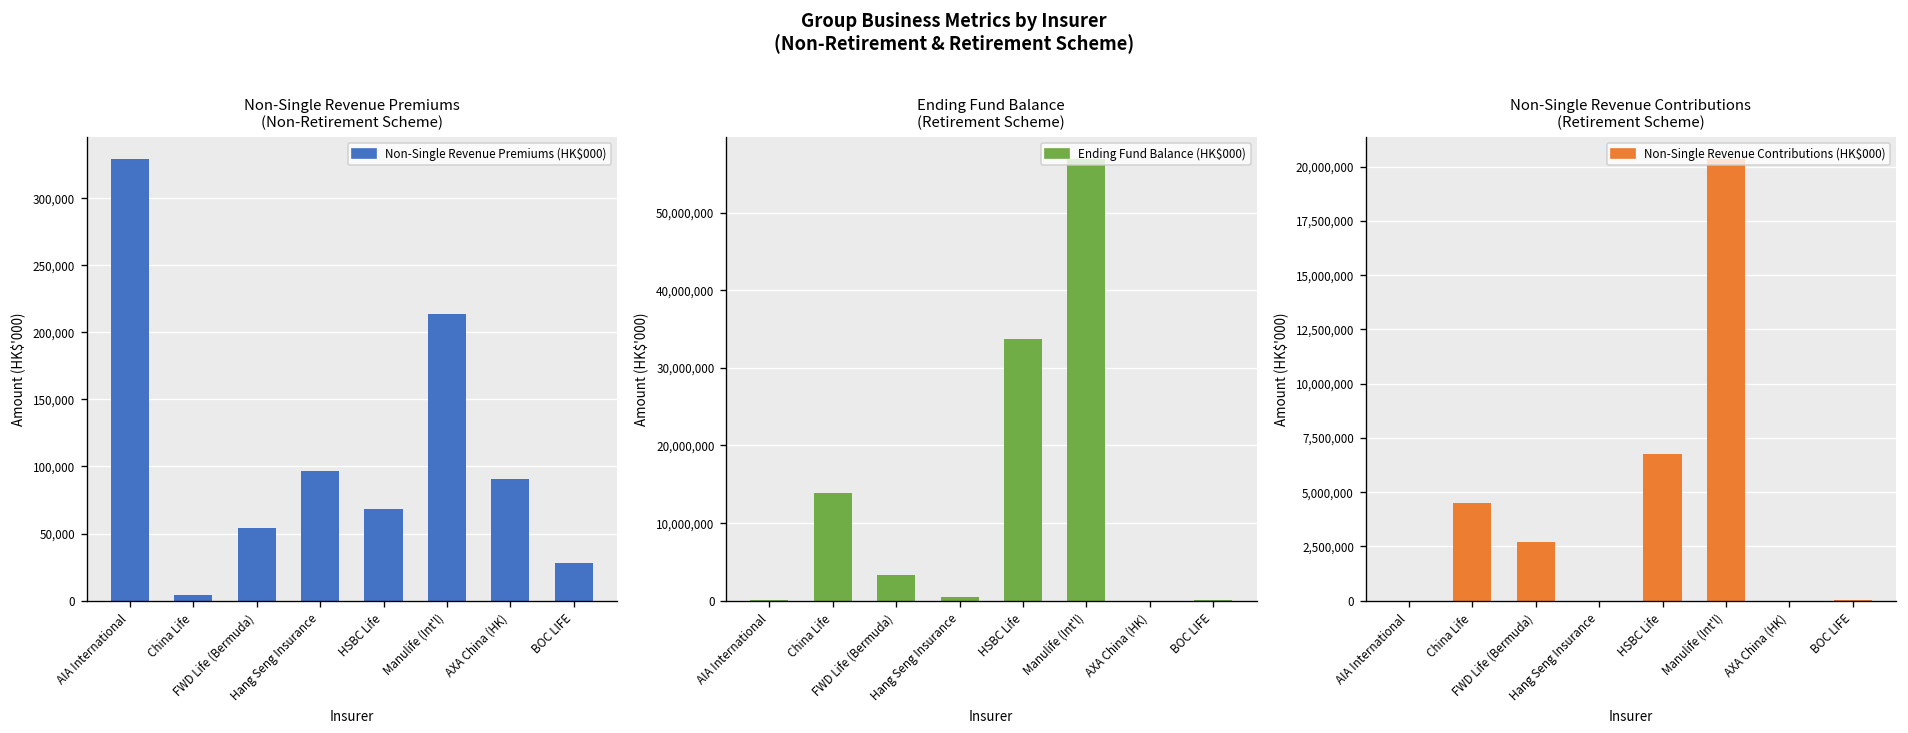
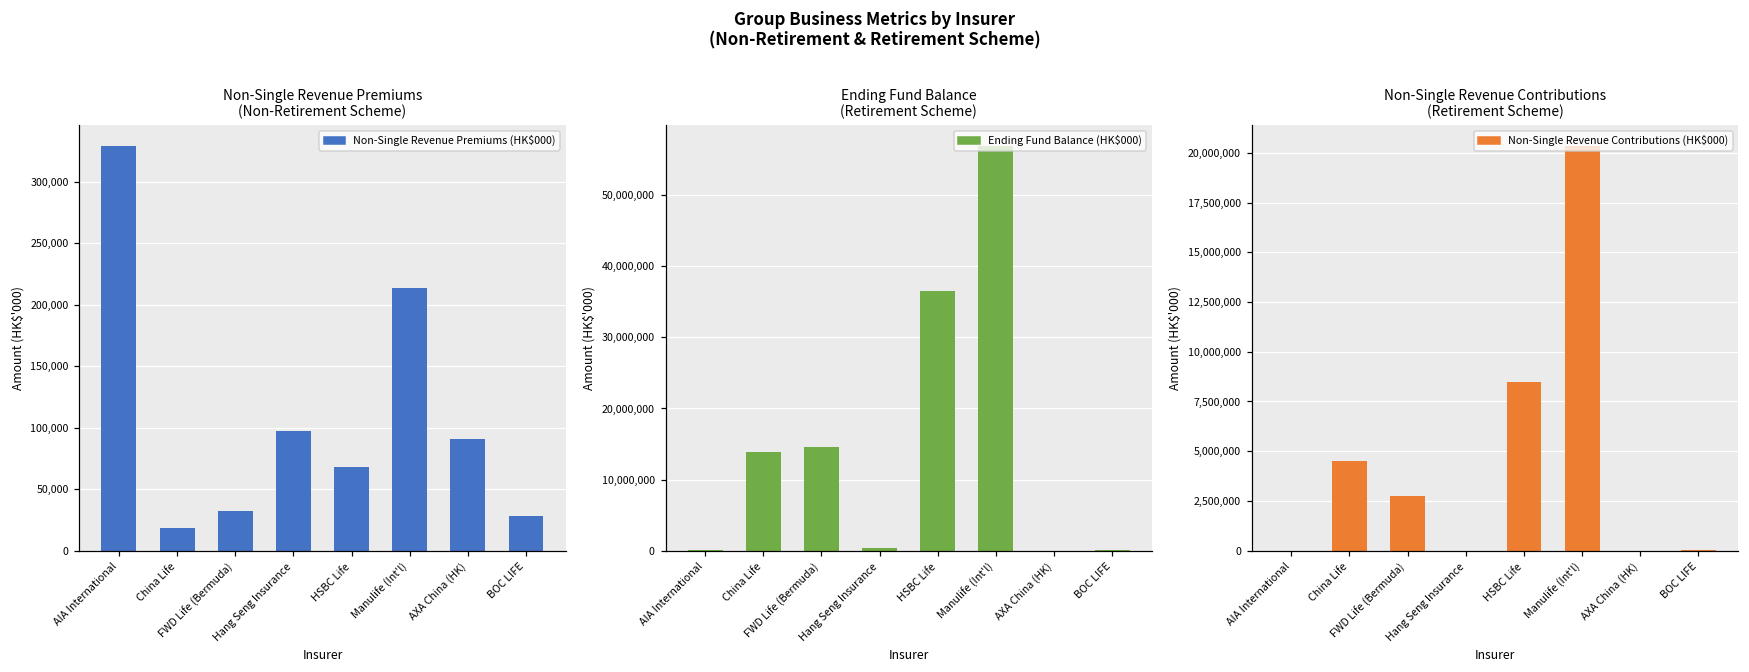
Non-Single Revenue Premiums (Non-Retirement Scheme), China Life: 4,000 -> 18,000
Non-Single Revenue Premiums (Non-Retirement Scheme), FWD Life (Bermuda): 54,000 -> 32,000
Ending Fund Balance (Retirement Scheme), FWD Life (Bermuda): 3,000,000 -> 15,000,000
Ending Fund Balance (Retirement Scheme), HSBC Life: 34,000,000 -> 37,000,000
Non-Single Revenue Contributions (Retirement Scheme), HSBC Life: 6,700,000 -> 8,500,000
